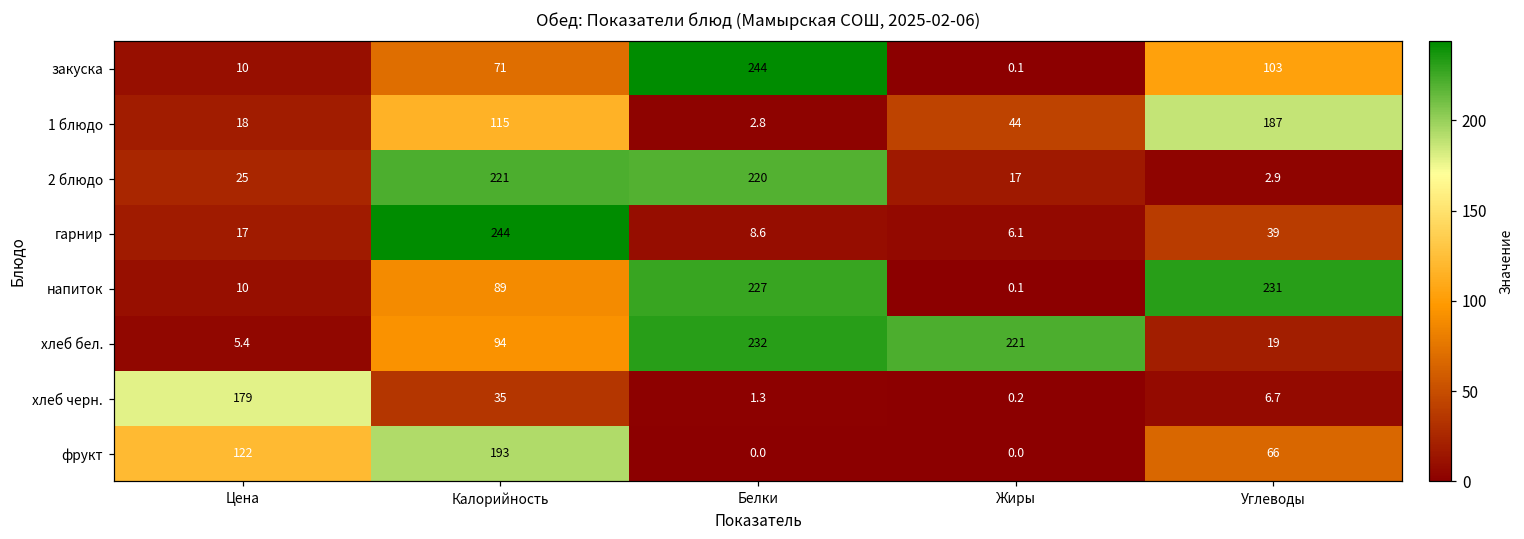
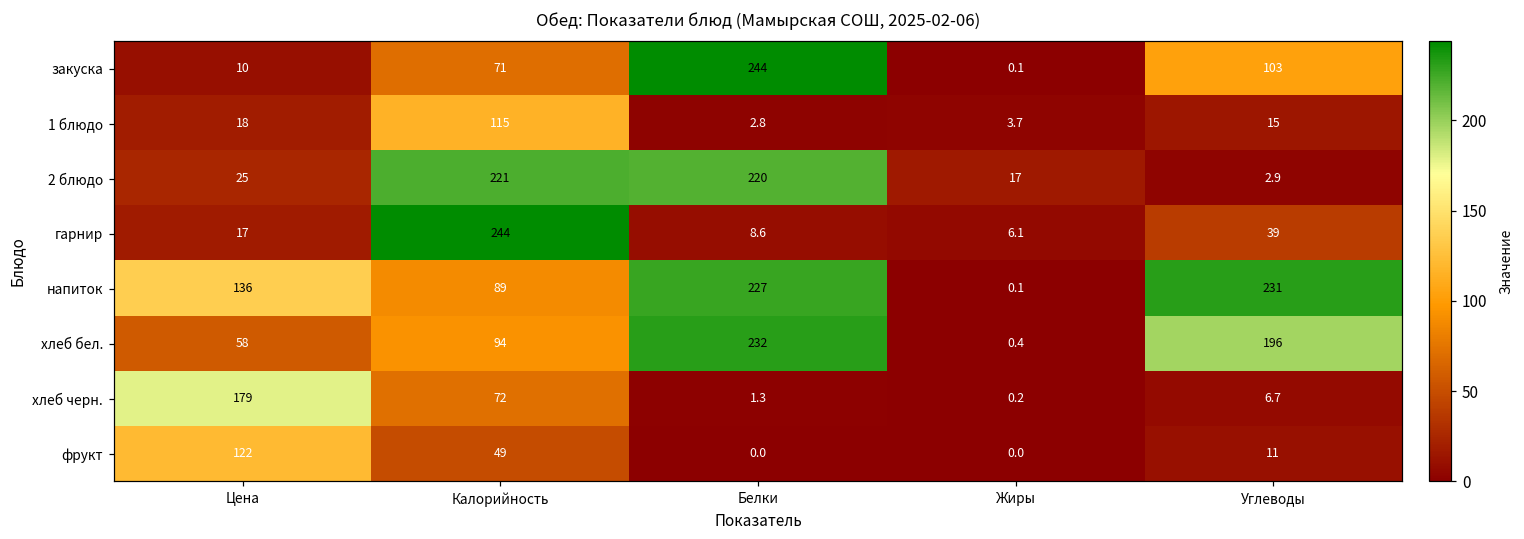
1 блюдо, Жиры: 44 -> 3.7
1 блюдо, Углеводы: 187 -> 15
напиток, Цена: 10 -> 136
хлеб бел., Цена: 5.4 -> 58
хлеб бел., Жиры: 221 -> 0.4
хлеб бел., Углеводы: 19 -> 196
хлеб черн., Калорийность: 35 -> 72
фрукт, Калорийность: 193 -> 49
фрукт, Углеводы: 66 -> 11
